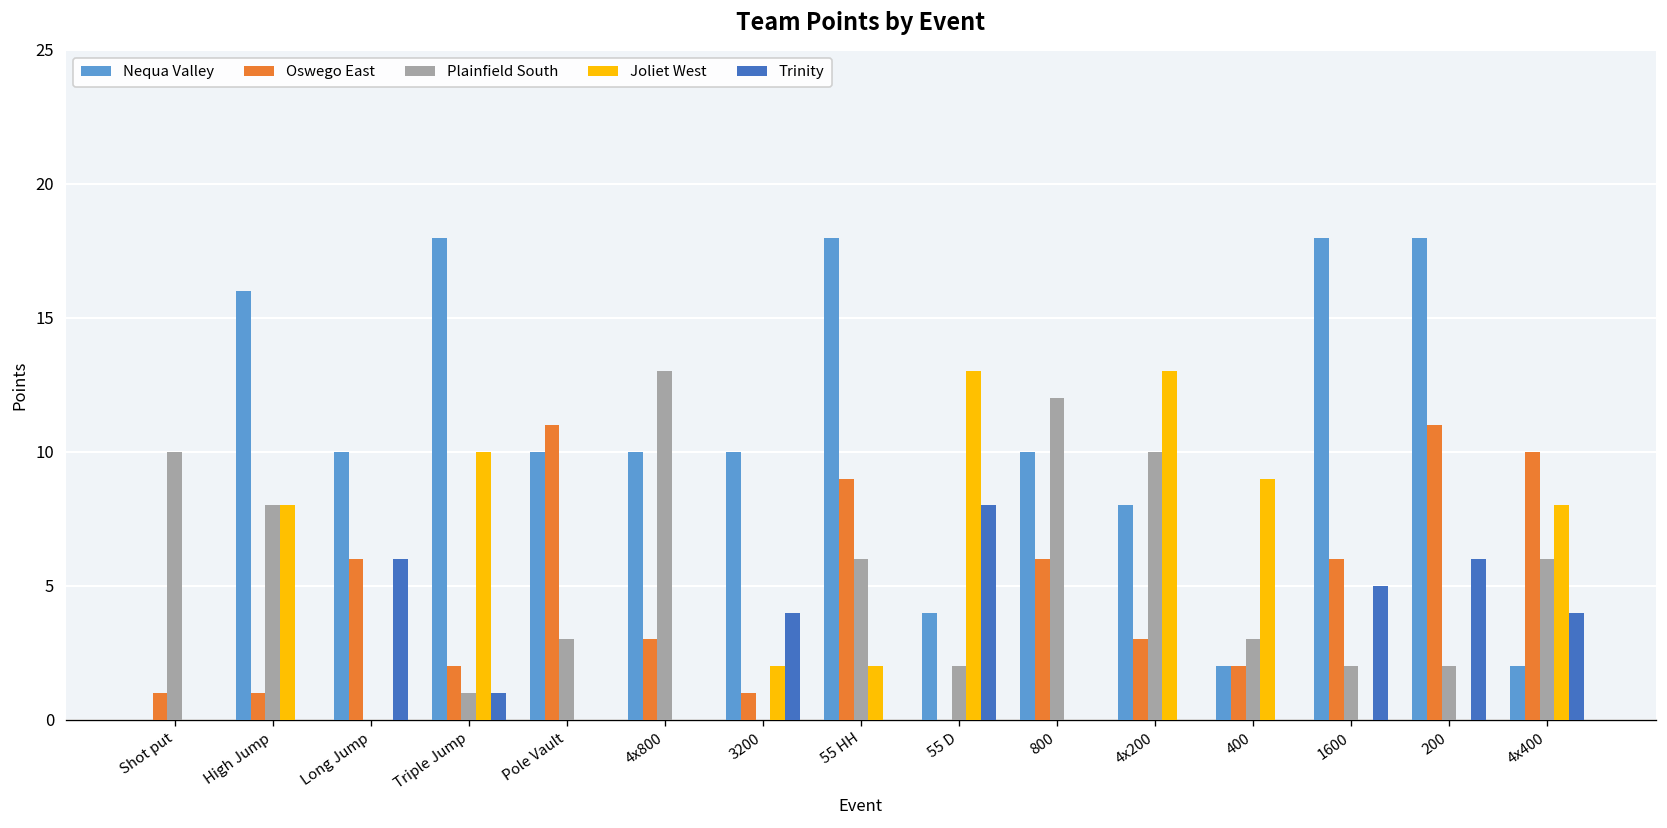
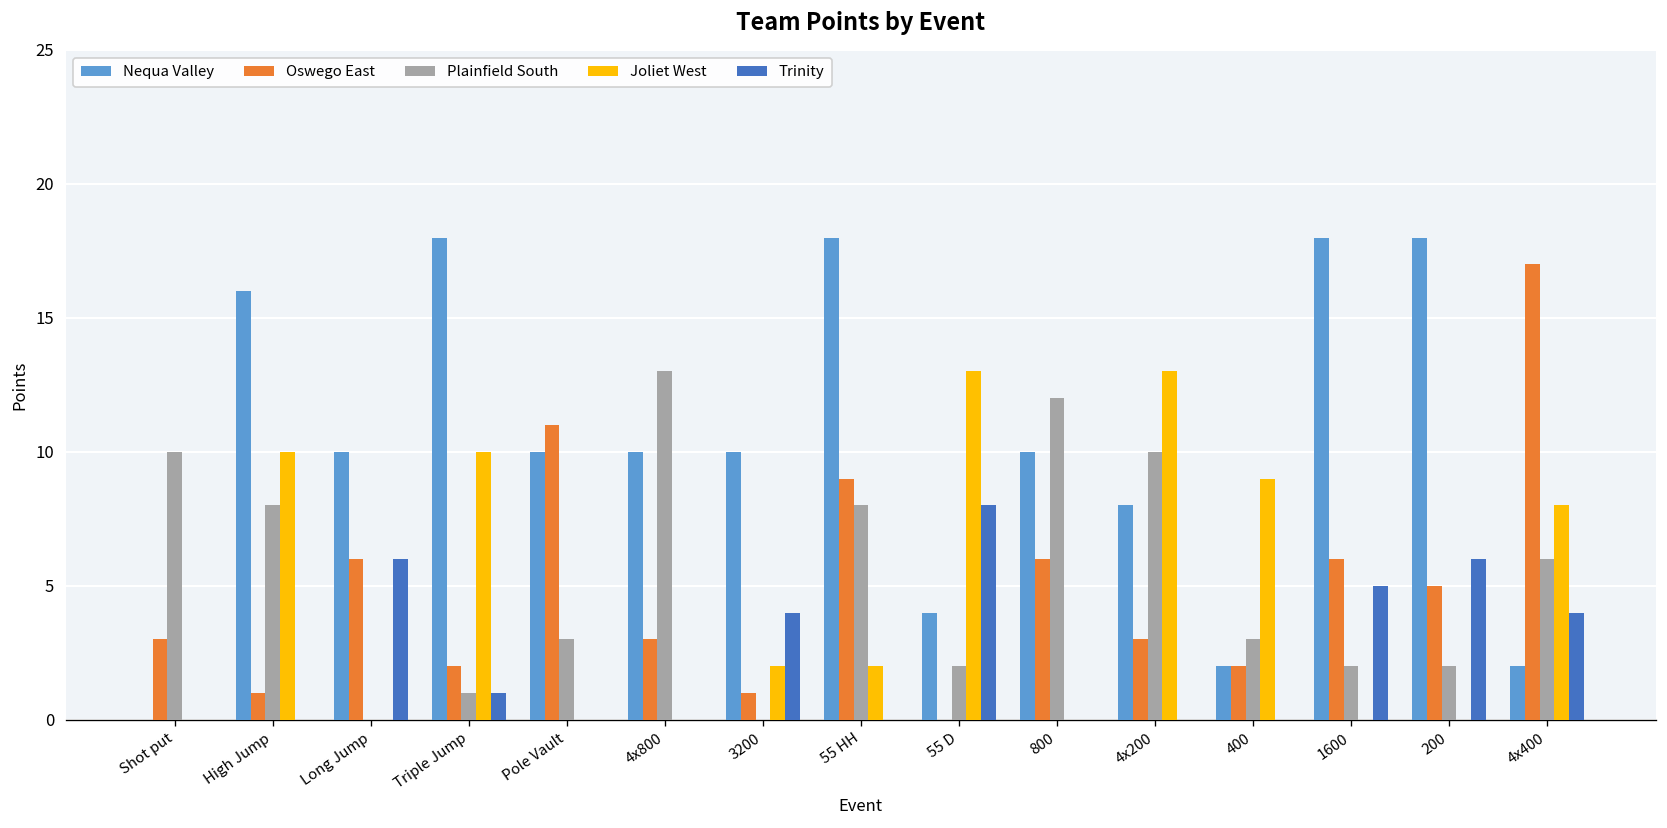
Oswego East, Shot put: 1 -> 3
Joliet West, High Jump: 8 -> 10
Plainfield South, 55 HH: 6 -> 8
Oswego East, 200: 11 -> 5
Oswego East, 4x400: 10 -> 17
